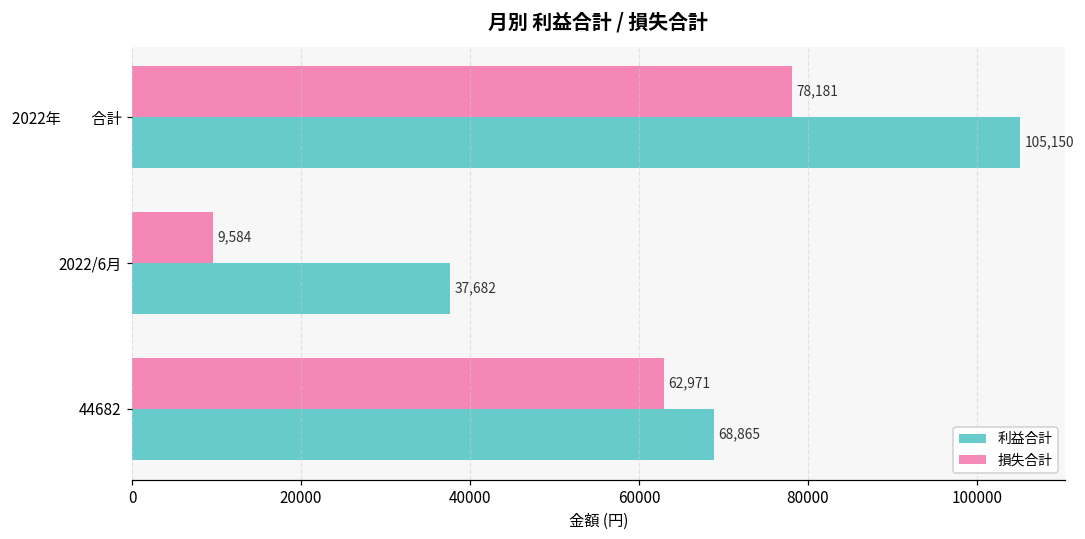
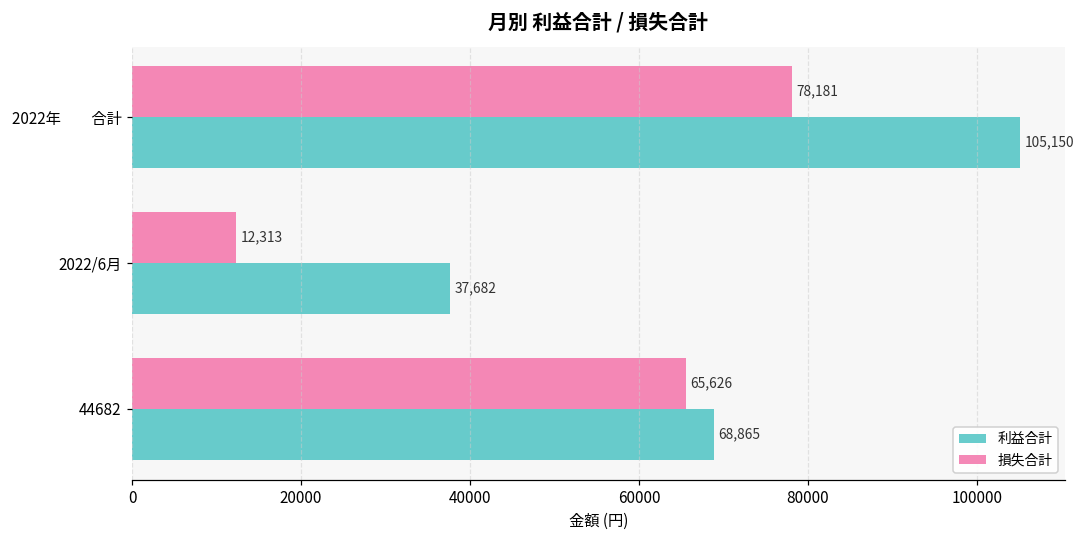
損失合計, 2022/6月: 9,584 -> 12,313
損失合計, 44682: 62,971 -> 65,626
